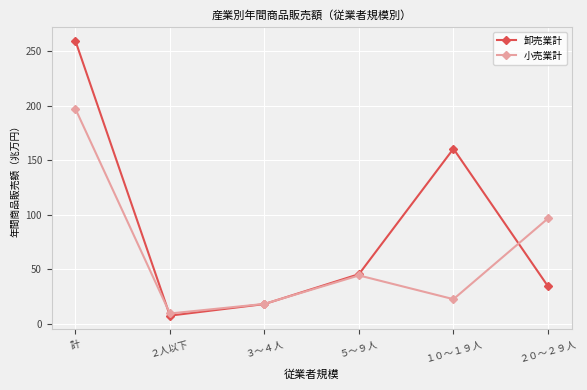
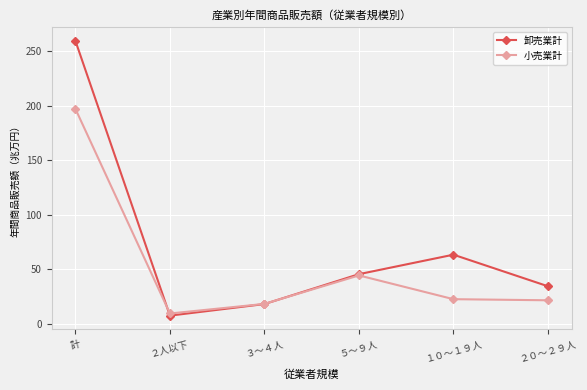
卸売業計, １０～１９人: 161 -> 63
小売業計, ２０～２９人: 97 -> 22
